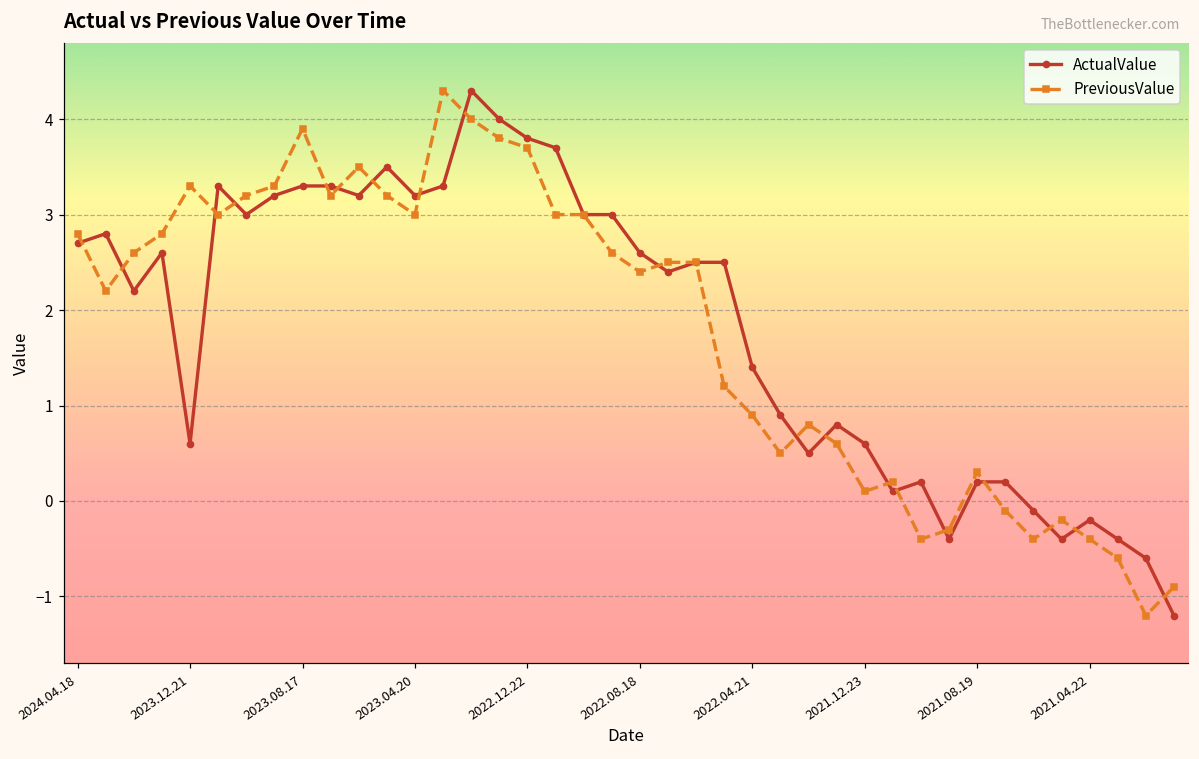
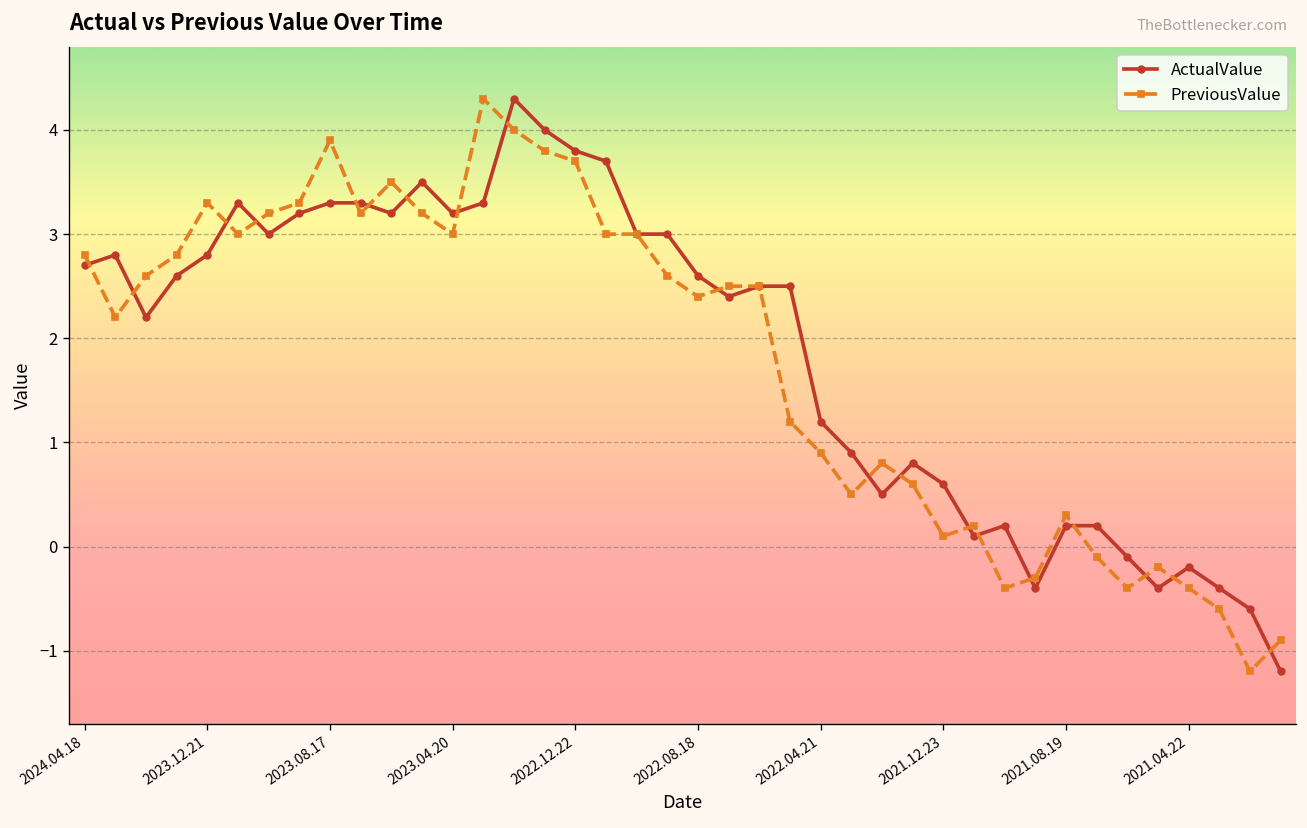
ActualValue, 2023.12.21: 0.6 -> 2.8
ActualValue, 2022.04.21: 1.4 -> 1.2
